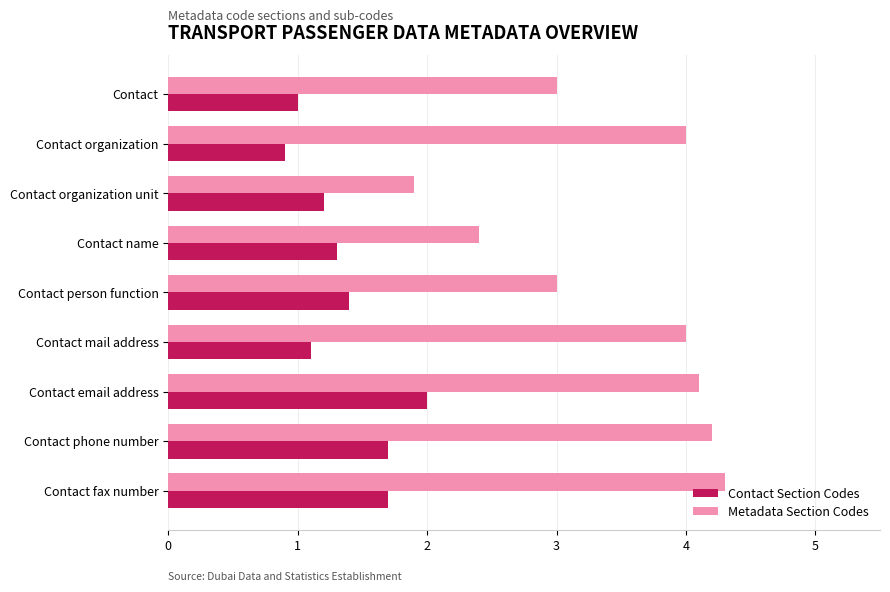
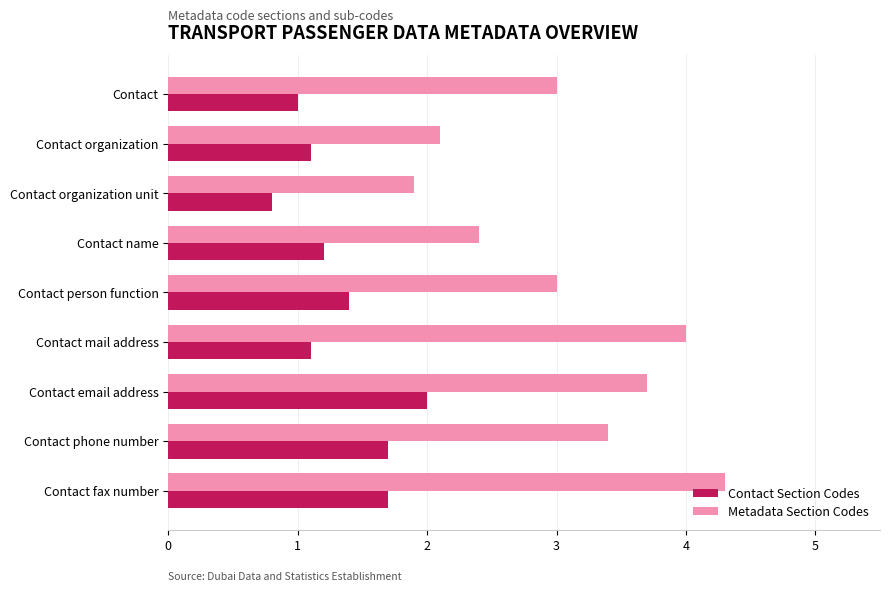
Metadata Section Codes, Contact organization: 4.0 -> 2.1
Contact Section Codes, Contact organization: 0.9 -> 1.1
Contact Section Codes, Contact organization unit: 1.2 -> 0.8
Contact Section Codes, Contact name: 1.3 -> 1.2
Metadata Section Codes, Contact email address: 4.1 -> 3.7
Metadata Section Codes, Contact phone number: 4.2 -> 3.4
